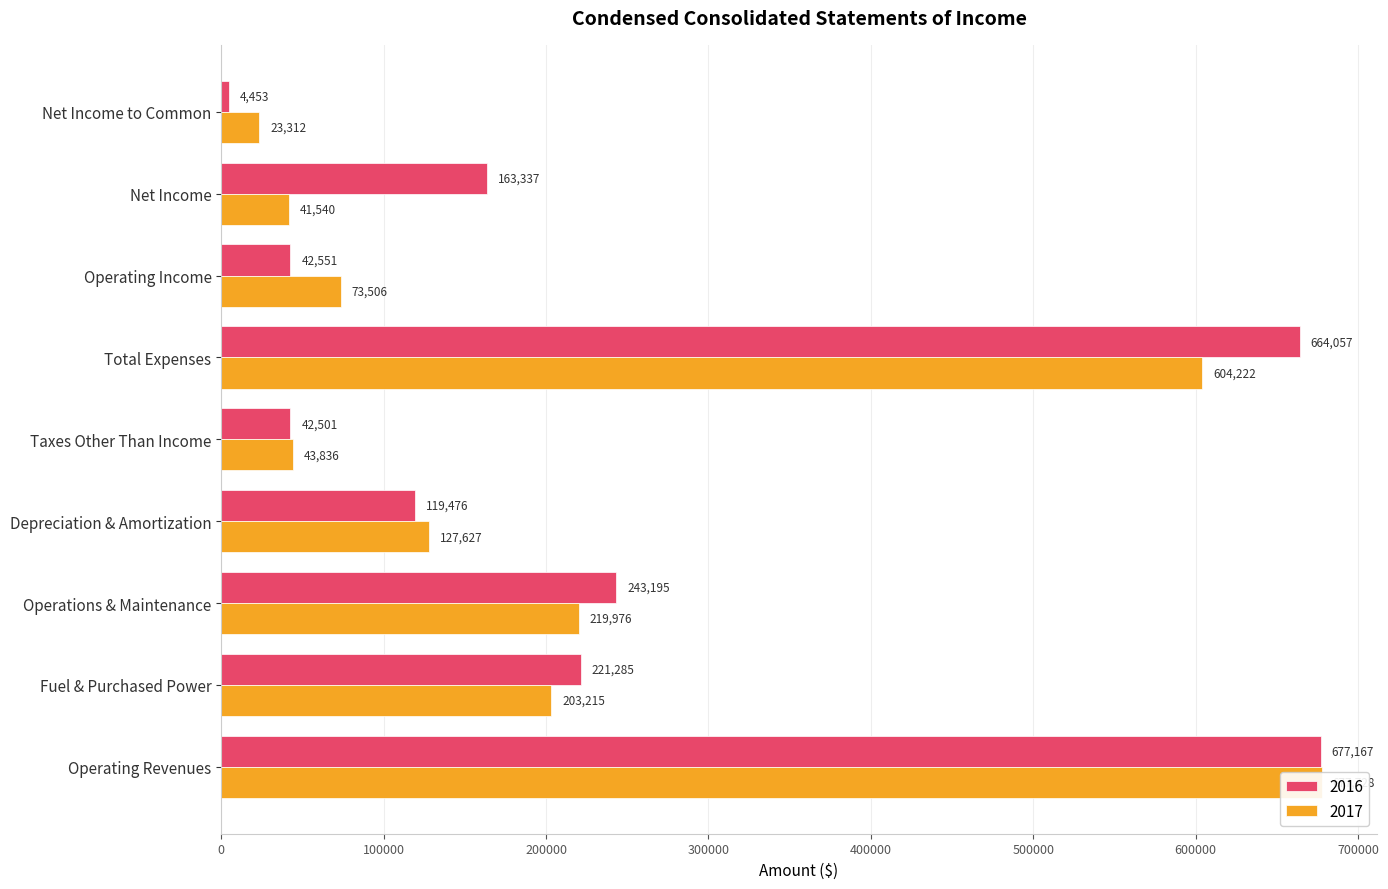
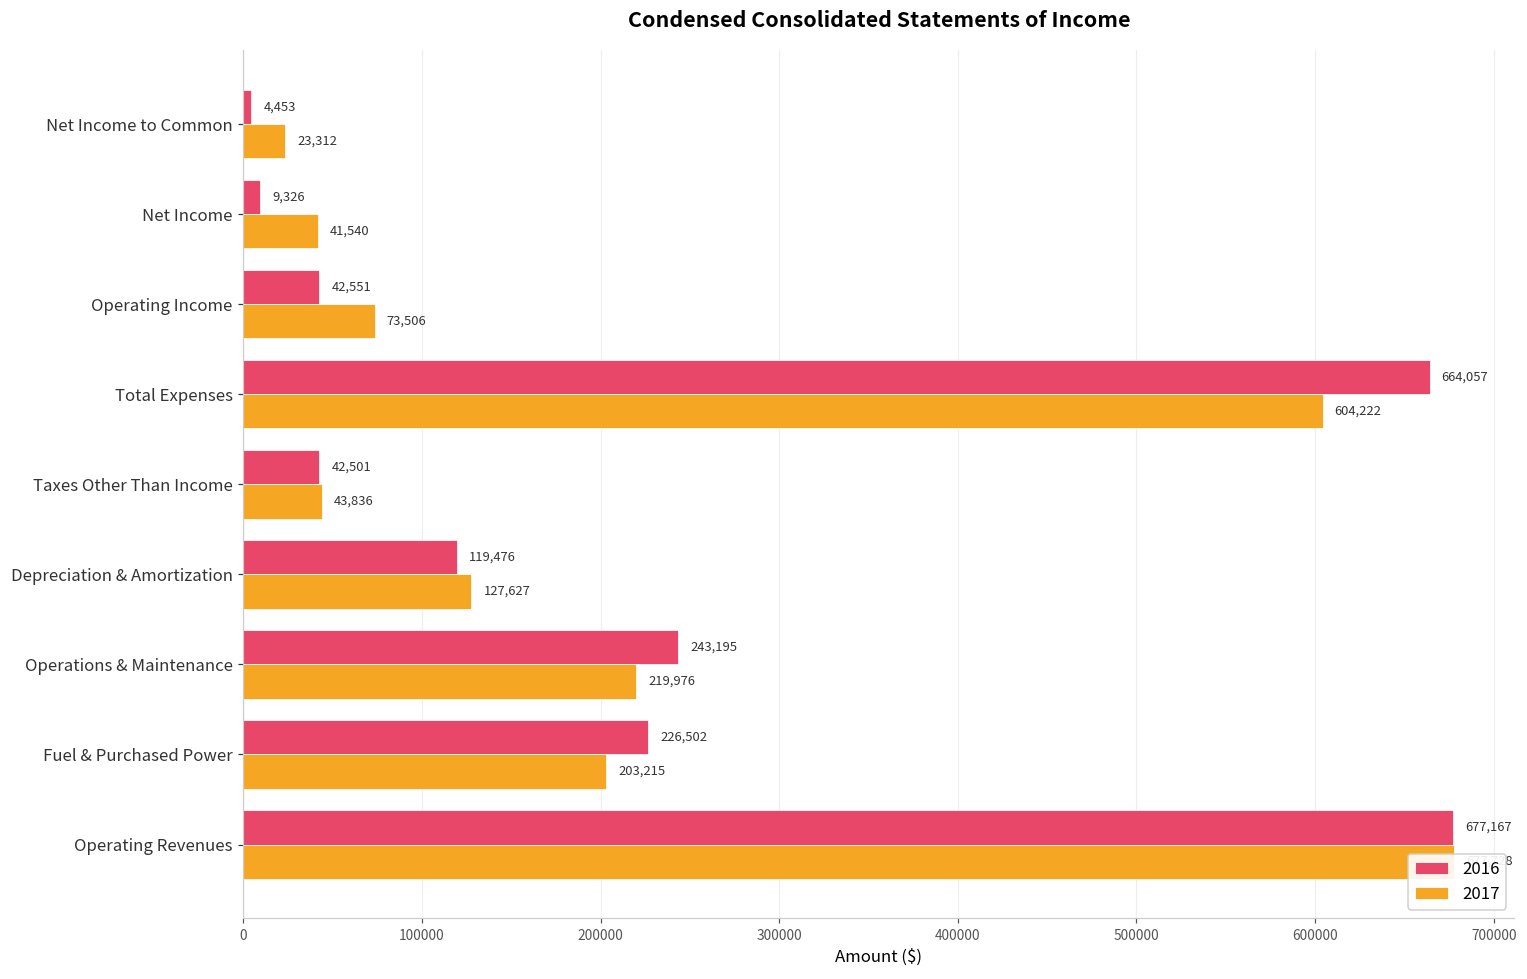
2016, Net Income: 163,337 -> 9,326
2016, Fuel & Purchased Power: 221,285 -> 226,502
